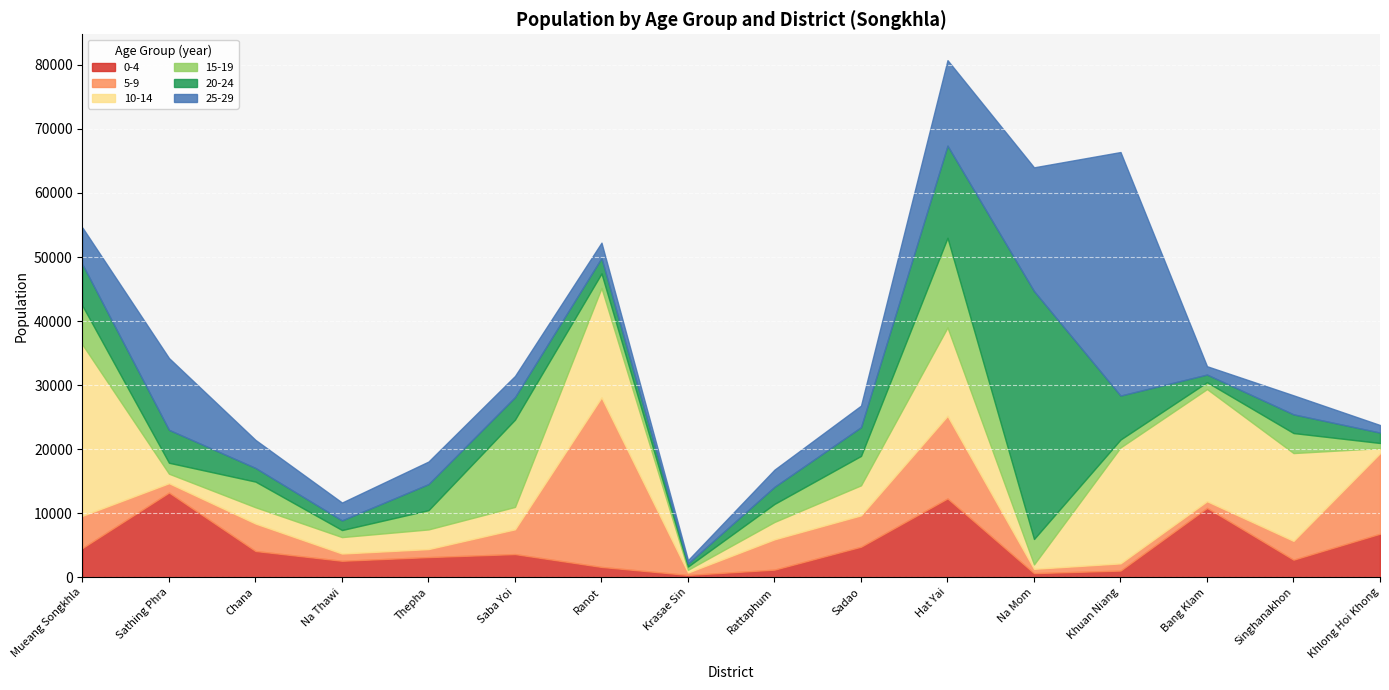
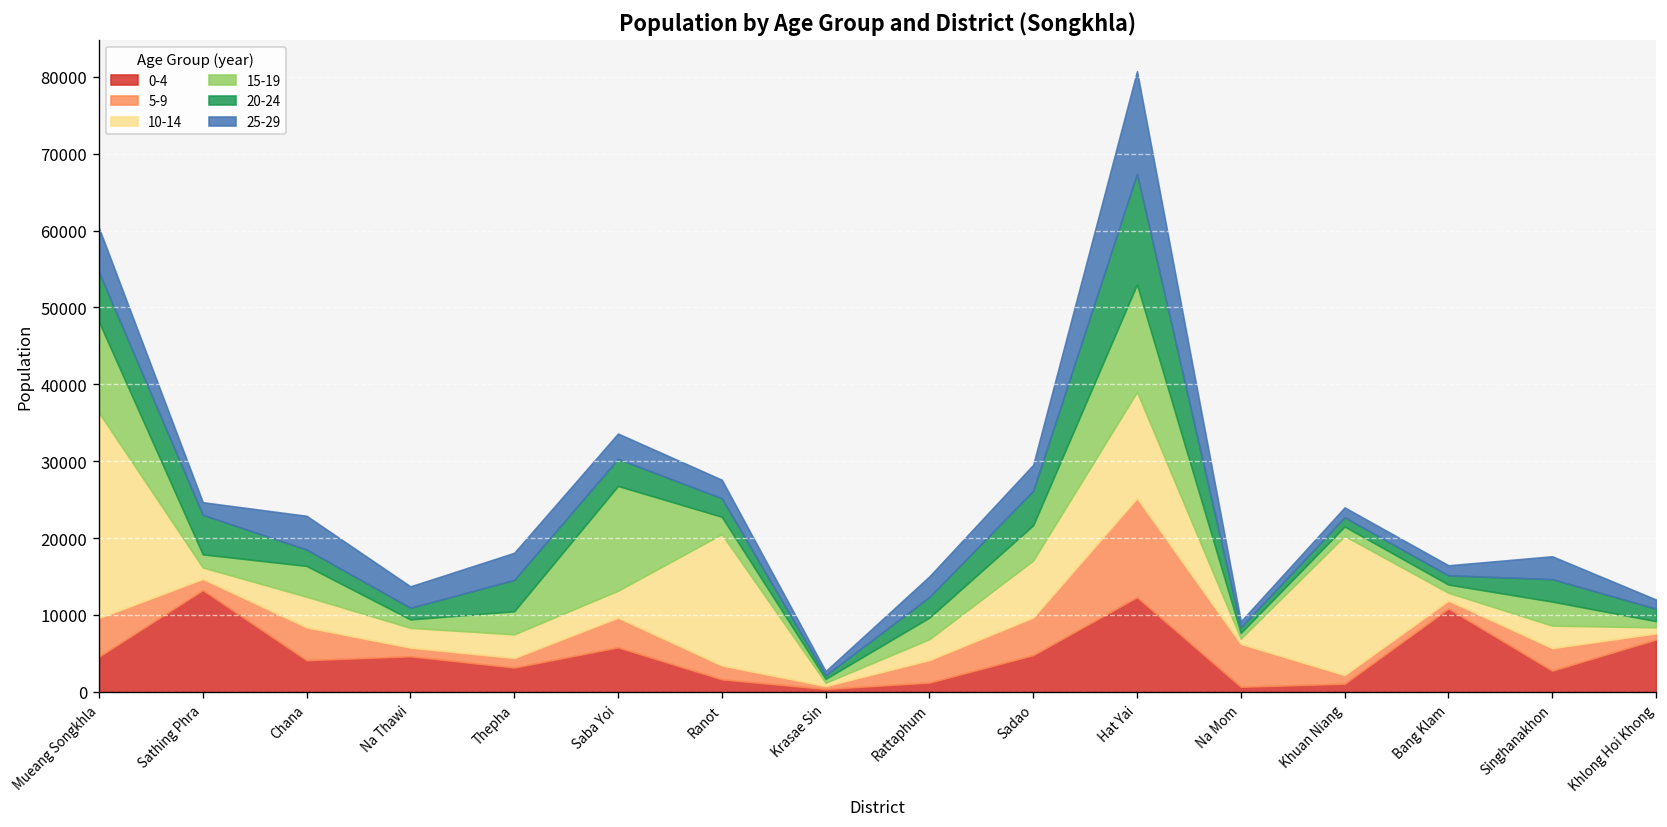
15-19, Mueang Songkhla: 6000 -> 12000
25-29, Sathing Phra: 11000 -> 2000
10-14, Chana: 3000 -> 4000
0-4, Na Thawi: 3000 -> 5000
0-4, Saba Yoi: 4000 -> 6000
5-9, Ranot: 26000 -> 2000
5-9, Rattaphum: 5000 -> 3000
10-14, Sadao: 5000 -> 7000
5-9, Na Mom: 1000 -> 6000
15-19, Na Mom: 4000 -> 1000
20-24, Na Mom: 39000 -> 1000
25-29, Na Mom: 19000 -> 1000
20-24, Khuan Niang: 7000 -> 1000
25-29, Khuan Niang: 38000 -> 1000
10-14, Bang Klam: 18000 -> 1000
10-14, Singhanakhon: 14000 -> 3000
5-9, Khlong Hoi Khong: 13000 -> 1000
